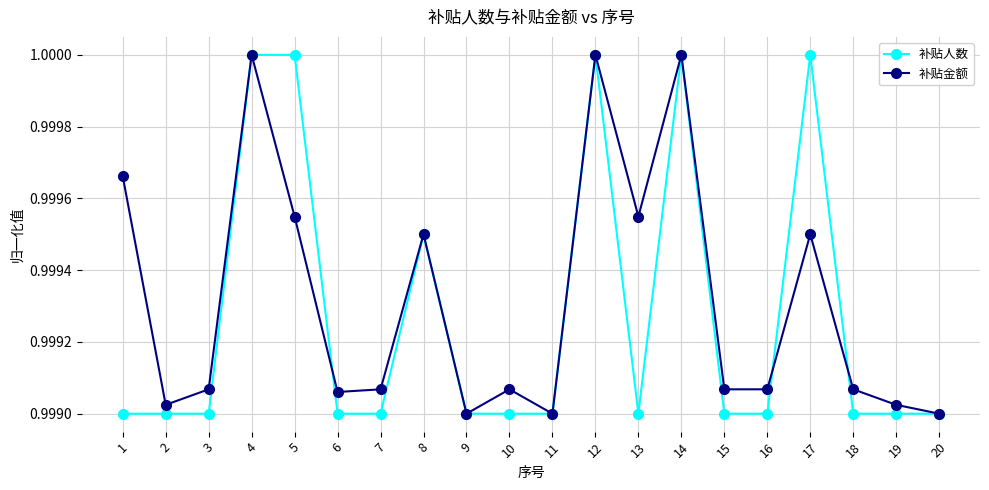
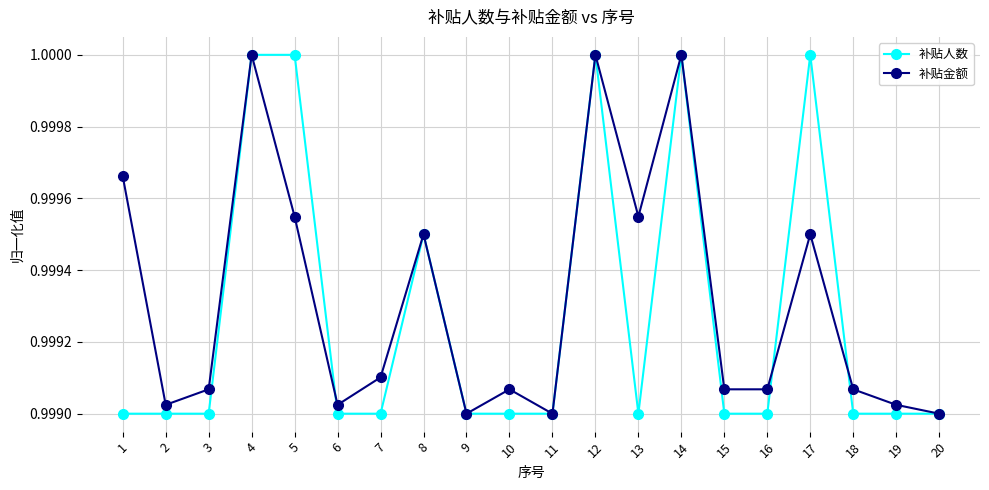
补贴金额, 6: 0.99906 -> 0.99902
补贴金额, 7: 0.99907 -> 0.99910
